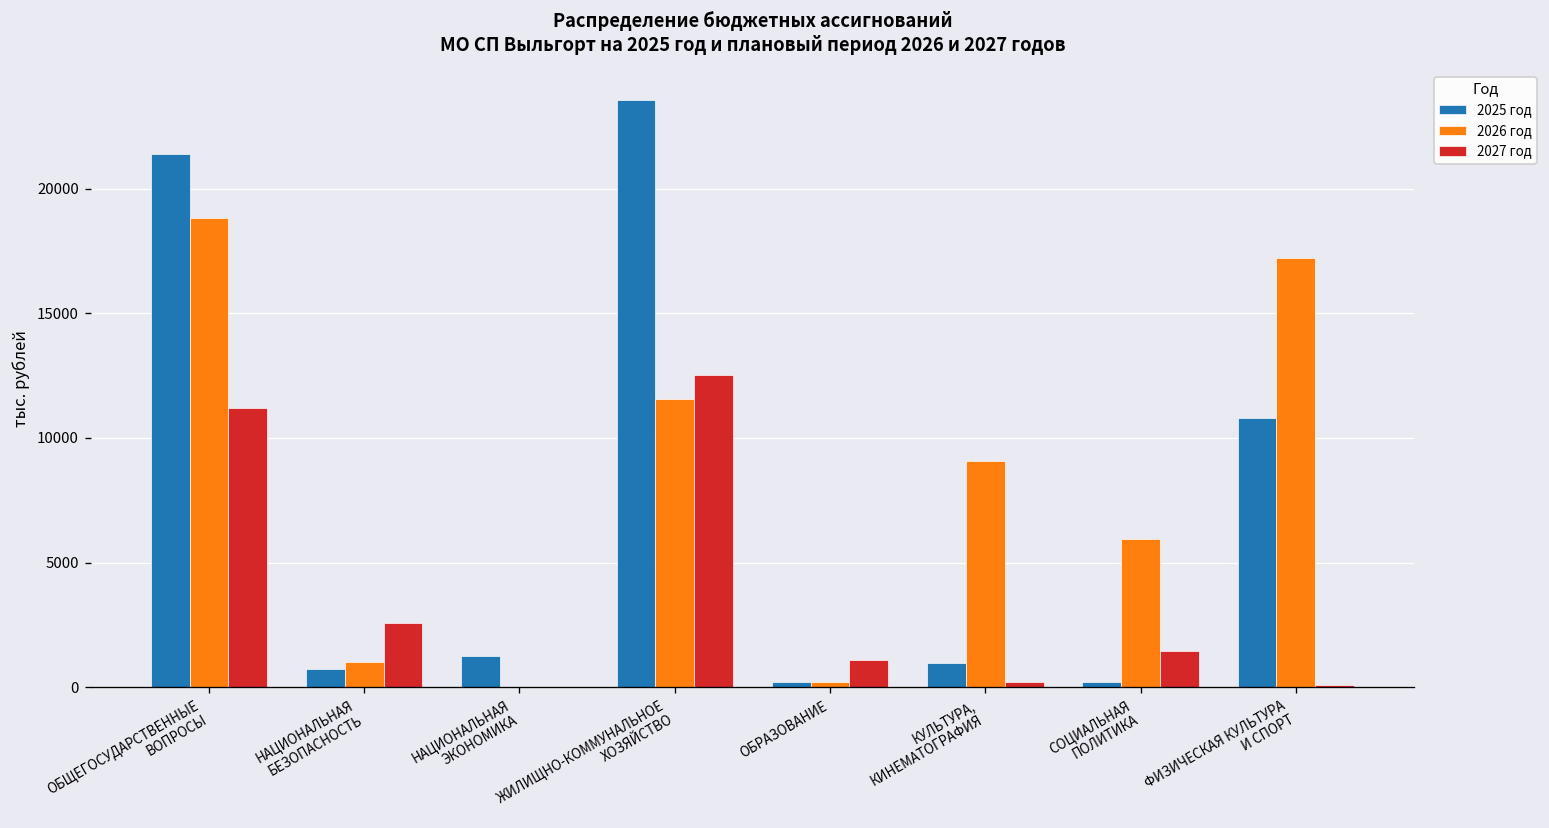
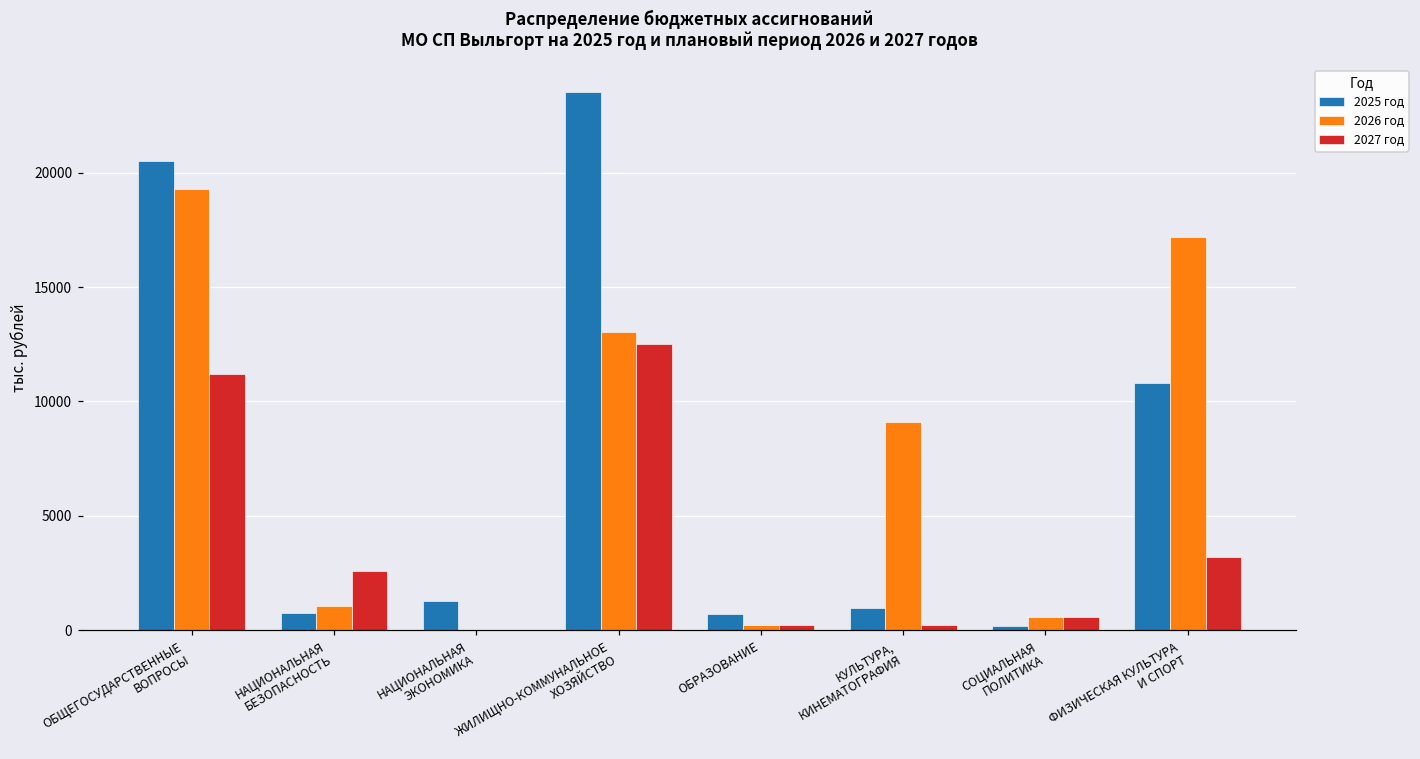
2025 год, ОБЩЕГОСУДАРСТВЕННЫЕ ВОПРОСЫ: 21400 -> 20500
2026 год, ОБЩЕГОСУДАРСТВЕННЫЕ ВОПРОСЫ: 18800 -> 19300
2026 год, ЖИЛИЩНО-КОММУНАЛЬНОЕ ХОЗЯЙСТВО: 11600 -> 13000
2025 год, ОБРАЗОВАНИЕ: 200 -> 700
2027 год, ОБРАЗОВАНИЕ: 1100 -> 200
2026 год, СОЦИАЛЬНАЯ ПОЛИТИКА: 6000 -> 600
2027 год, СОЦИАЛЬНАЯ ПОЛИТИКА: 1500 -> 600
2027 год, ФИЗИЧЕСКАЯ КУЛЬТУРА И СПОРТ: 100 -> 3200
